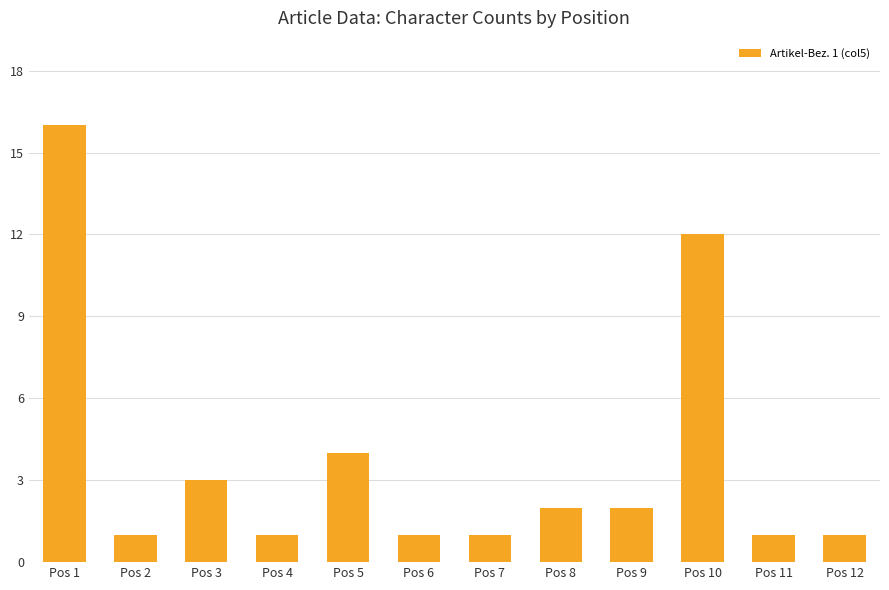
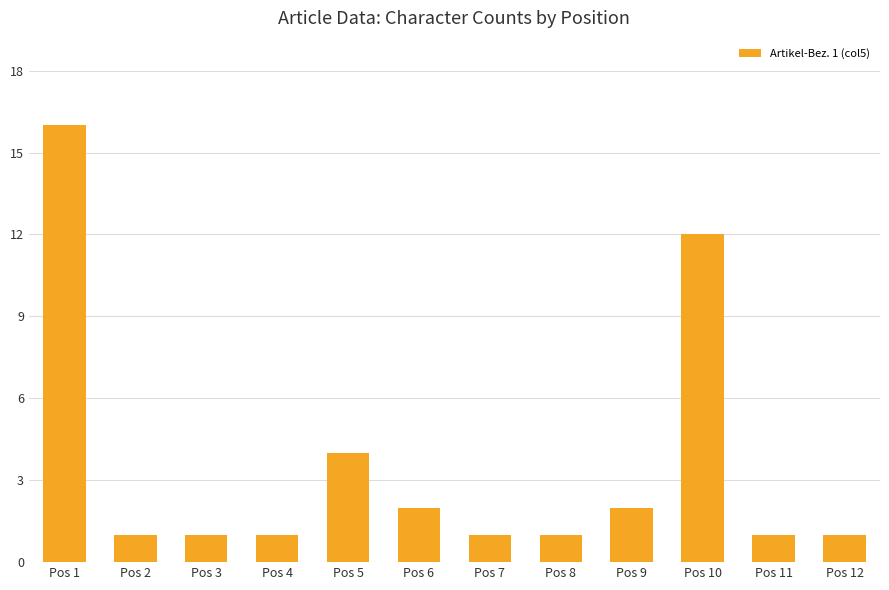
Pos 3: 3 -> 1
Pos 6: 1 -> 2
Pos 8: 2 -> 1
